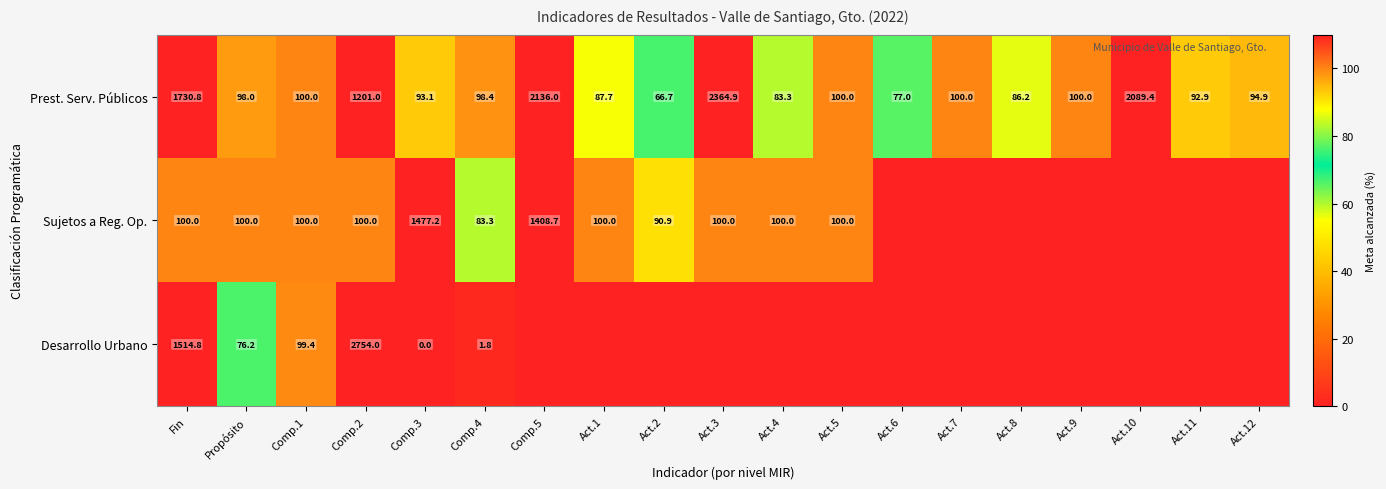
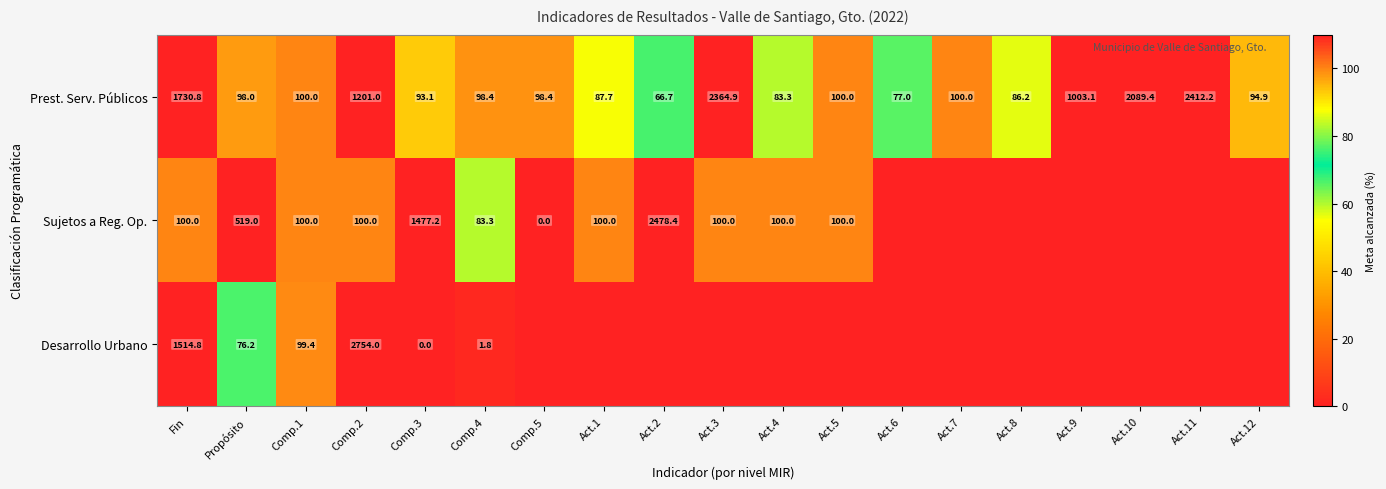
Prest. Serv. Públicos, Comp.5: 2136.0 -> 98.4
Prest. Serv. Públicos, Act.9: 100.0 -> 1003.1
Prest. Serv. Públicos, Act.11: 92.9 -> 2412.2
Sujetos a Reg. Op., Propósito: 100.0 -> 519.0
Sujetos a Reg. Op., Comp.5: 1408.7 -> 0.0
Sujetos a Reg. Op., Act.2: 90.9 -> 2478.4
